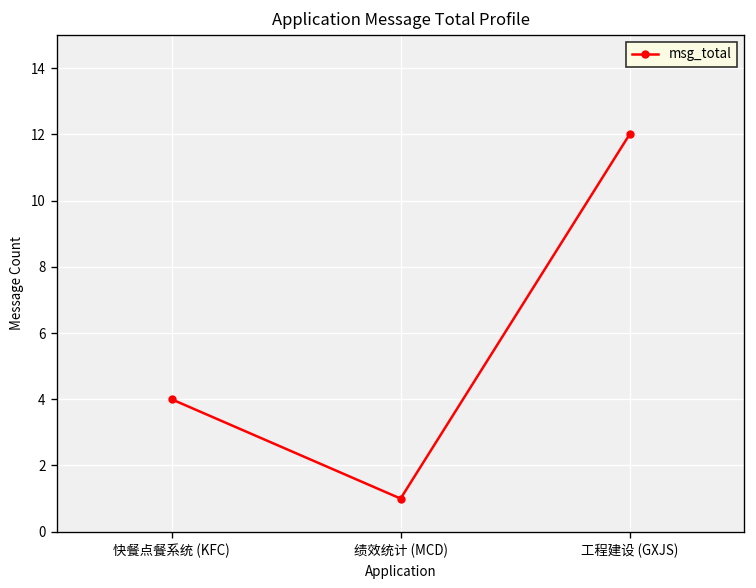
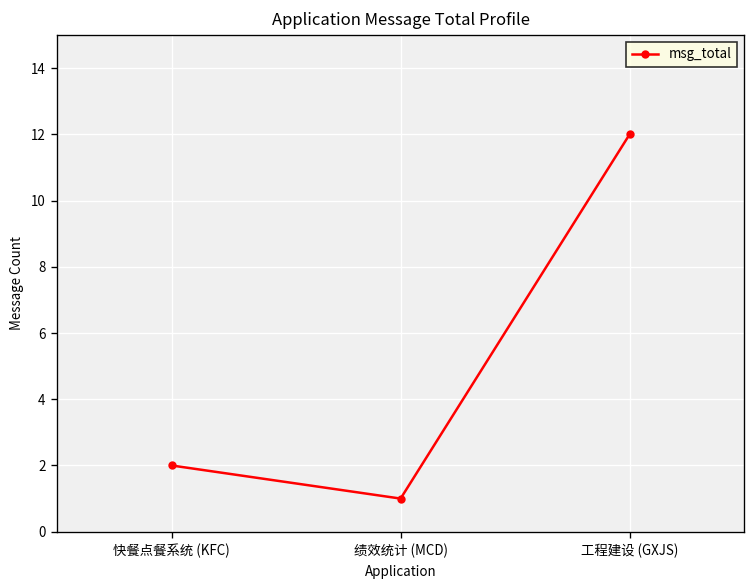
快餐点餐系统 (KFC): 4 -> 2
